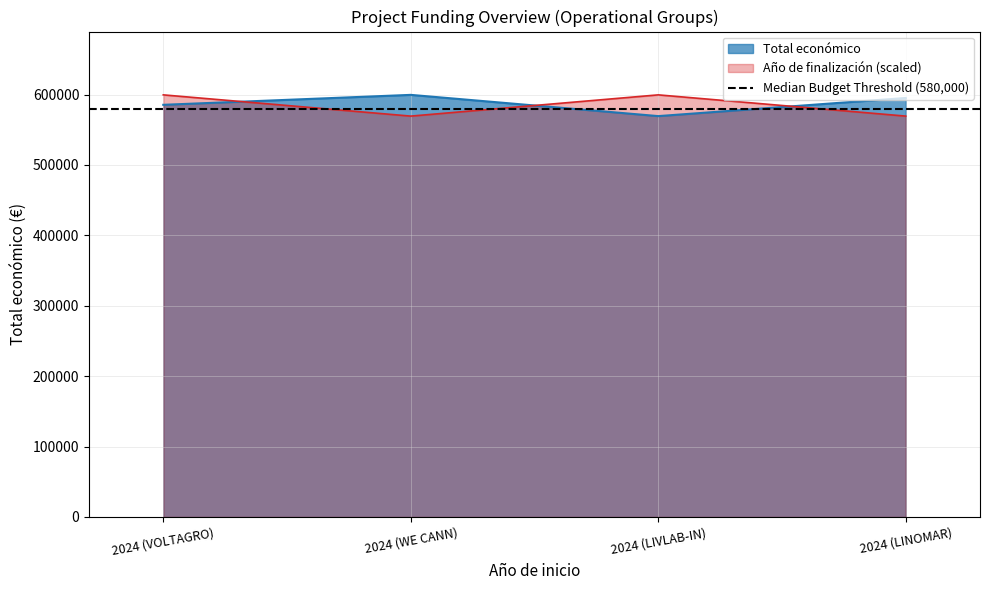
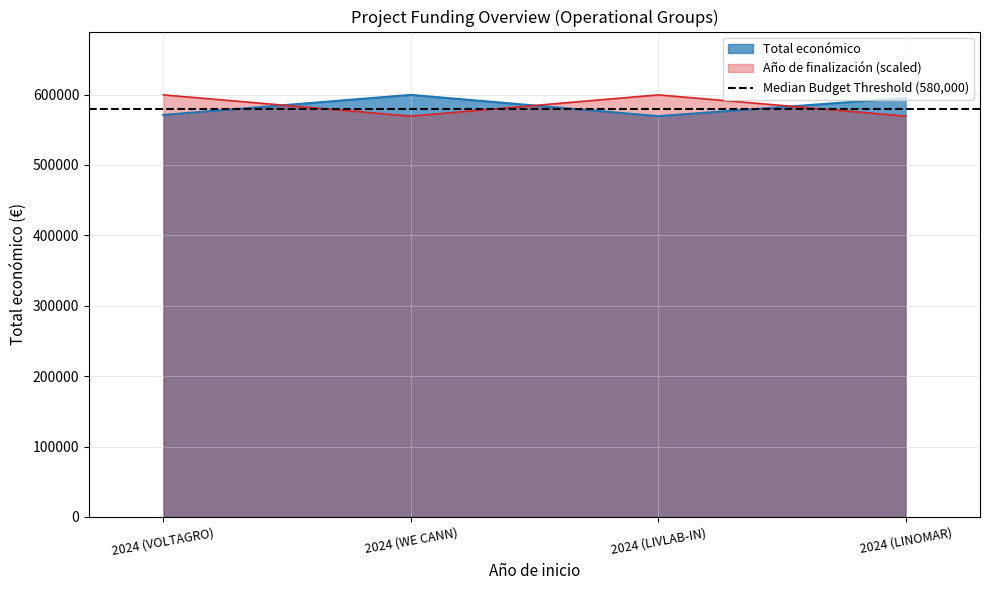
Total económico, 2024 (VOLTAGRO): 590000 -> 570000
